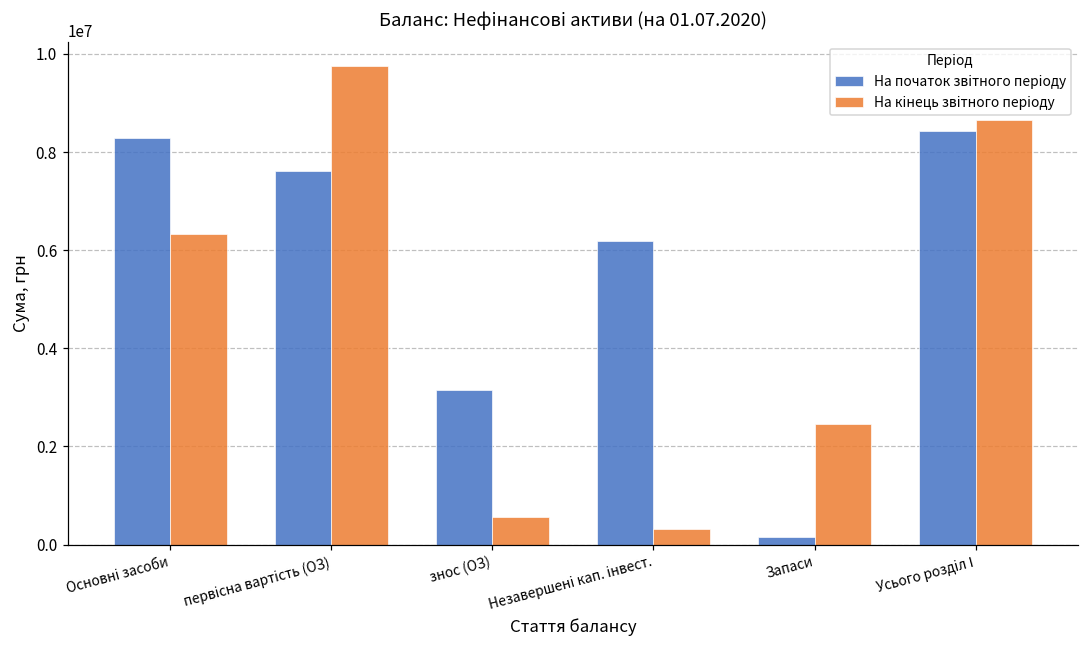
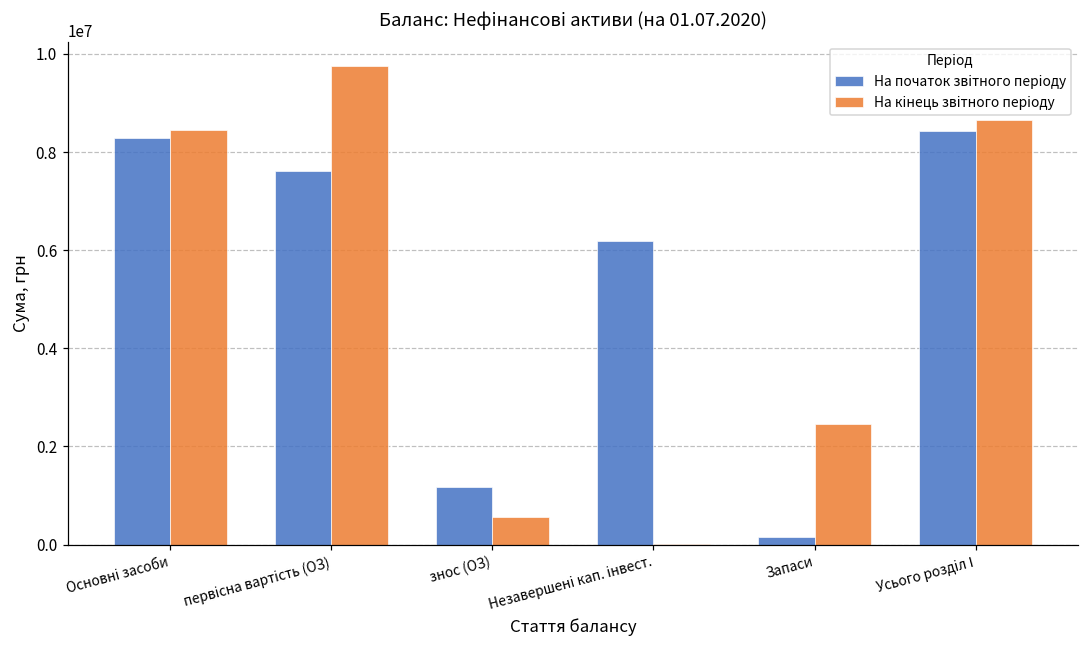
На кінець звітного періоду, Основні засоби: 6300000 -> 8500000
На початок звітного періоду, знос (ОЗ): 3100000 -> 1200000
На кінець звітного періоду, Незавершені кап. інвест.: 300000 -> 0
